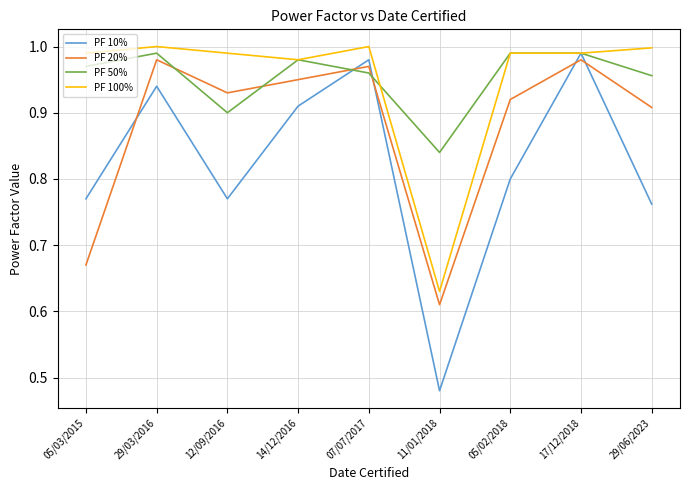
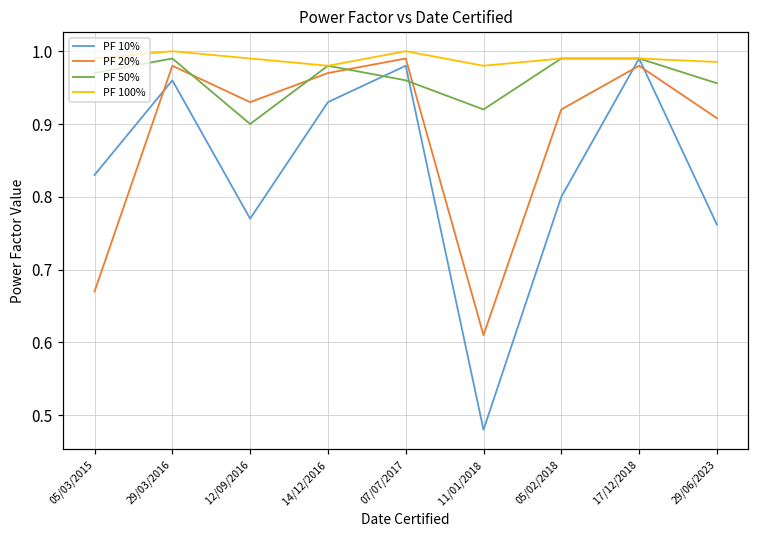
PF 10%, 05/03/2015: 0.77 -> 0.83
PF 10%, 29/03/2016: 0.94 -> 0.96
PF 10%, 14/12/2016: 0.91 -> 0.93
PF 20%, 14/12/2016: 0.95 -> 0.97
PF 20%, 07/07/2017: 0.97 -> 0.99
PF 50%, 11/01/2018: 0.84 -> 0.92
PF 100%, 11/01/2018: 0.63 -> 0.98
PF 100%, 29/06/2023: 1.00 -> 0.99
